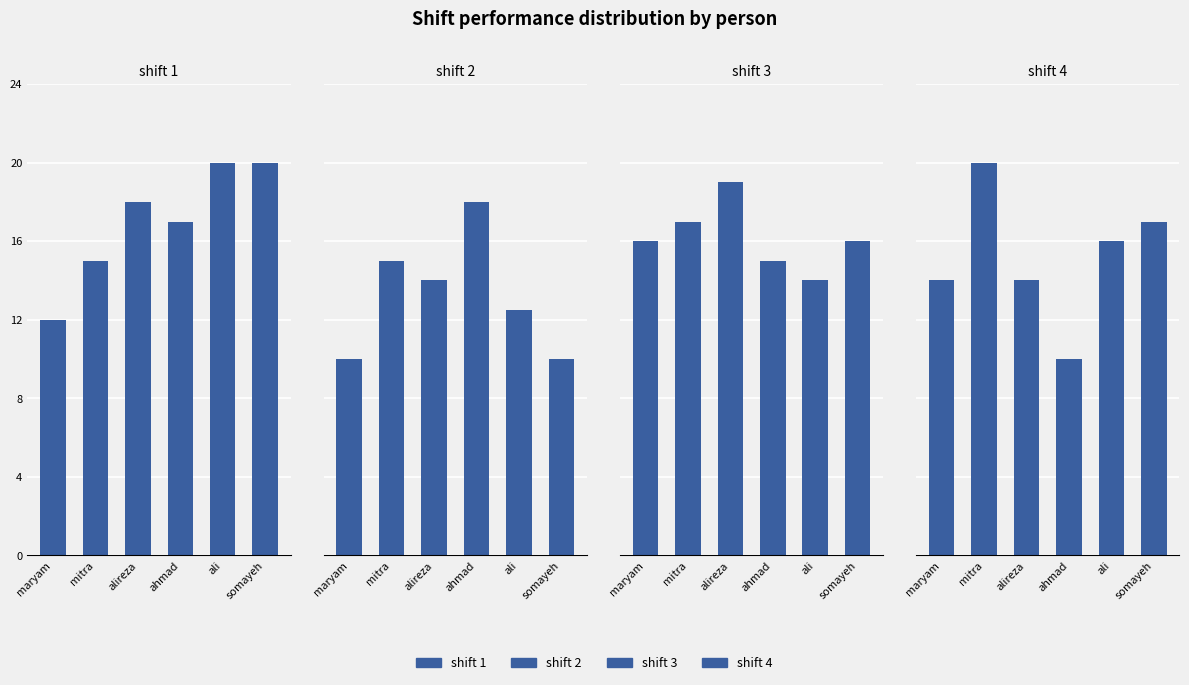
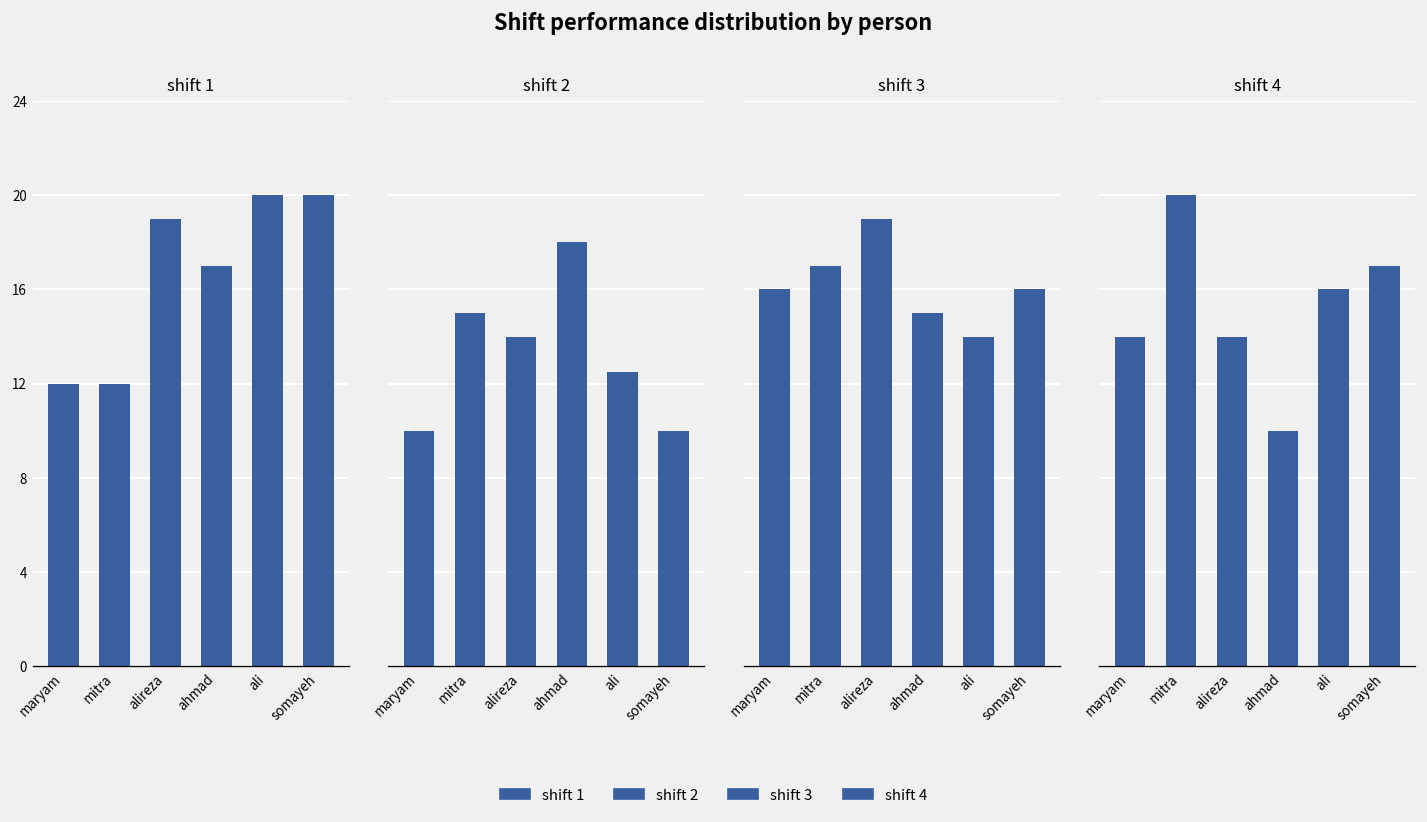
shift 1, mitra: 15 -> 12
shift 1, alireza: 18 -> 19
